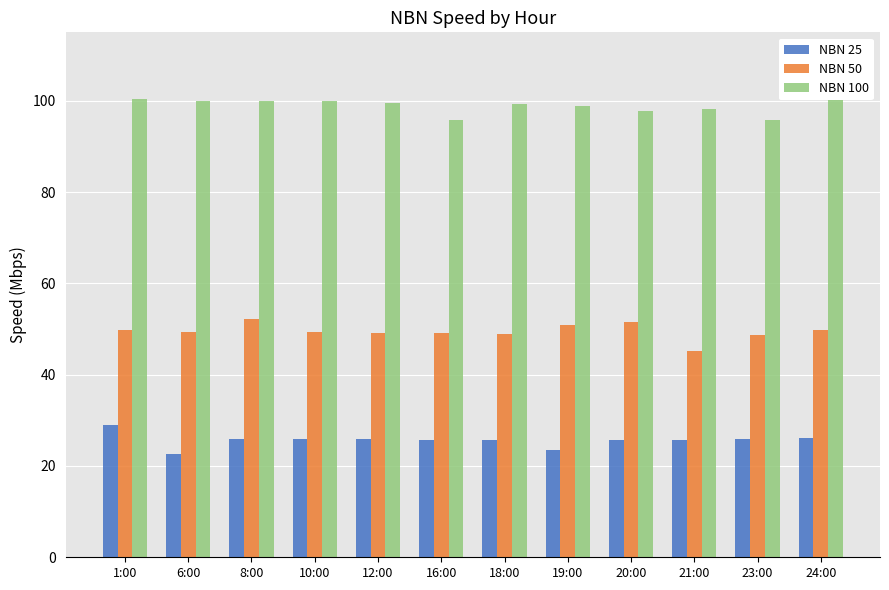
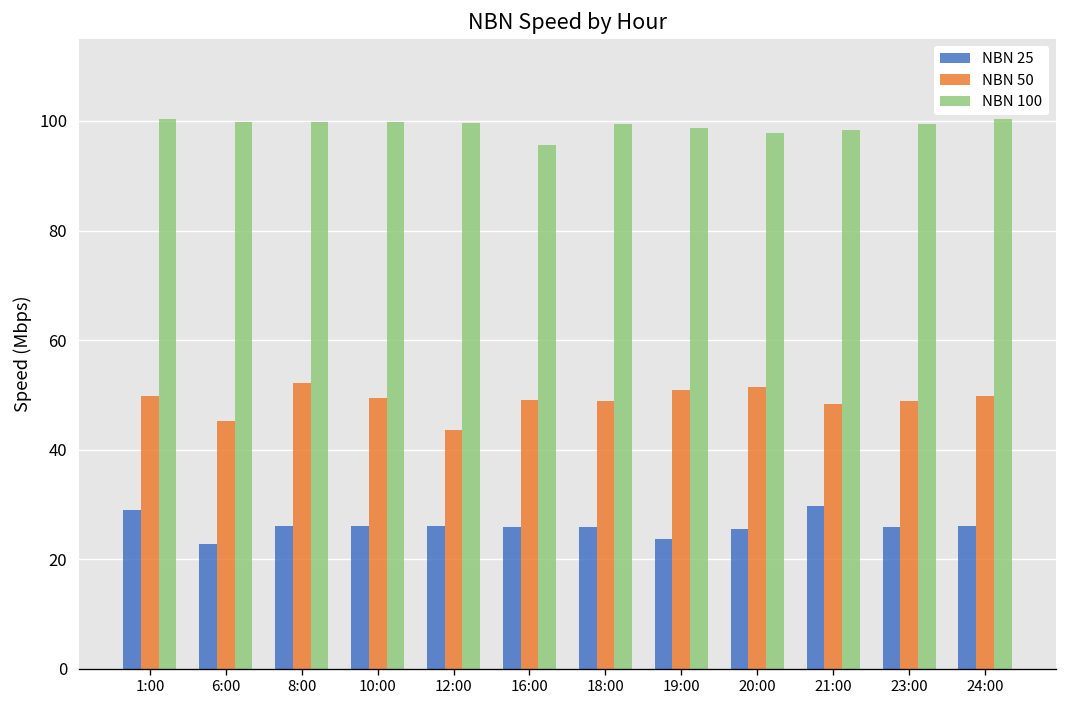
NBN 50, 6:00: 49 -> 45
NBN 50, 12:00: 49 -> 44
NBN 25, 21:00: 26 -> 30
NBN 50, 21:00: 45 -> 48
NBN 100, 23:00: 96 -> 99
